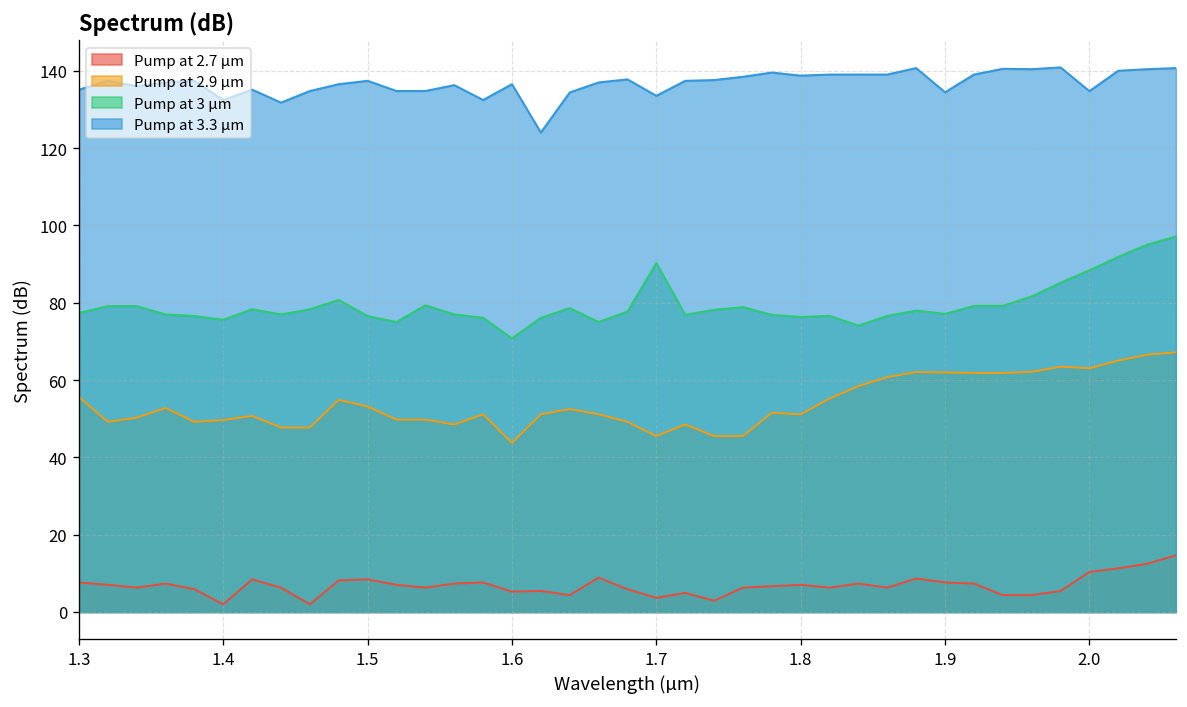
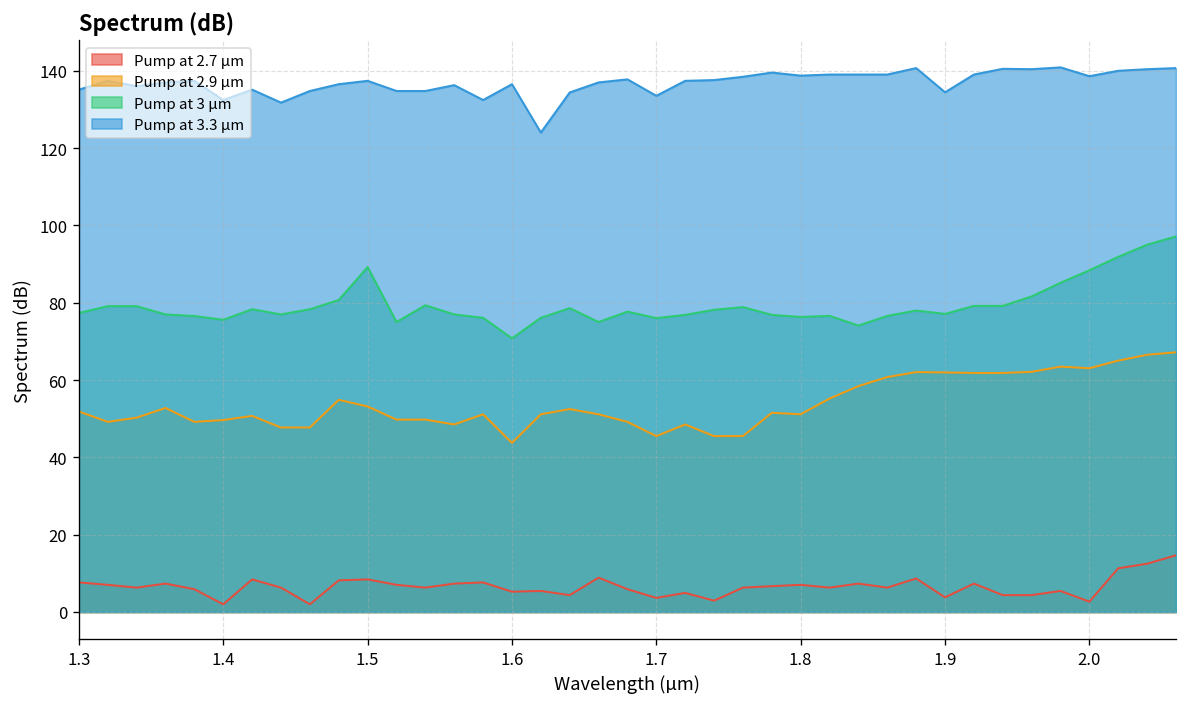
Pump at 2.9 µm, 1.3: 56 -> 52
Pump at 3 µm, 1.5: 77 -> 89
Pump at 3 µm, 1.7: 90 -> 76
Pump at 2.7 µm, 1.9: 8 -> 4
Pump at 2.7 µm, 2.0: 10 -> 3
Pump at 3.3 µm, 2.0: 135 -> 139
